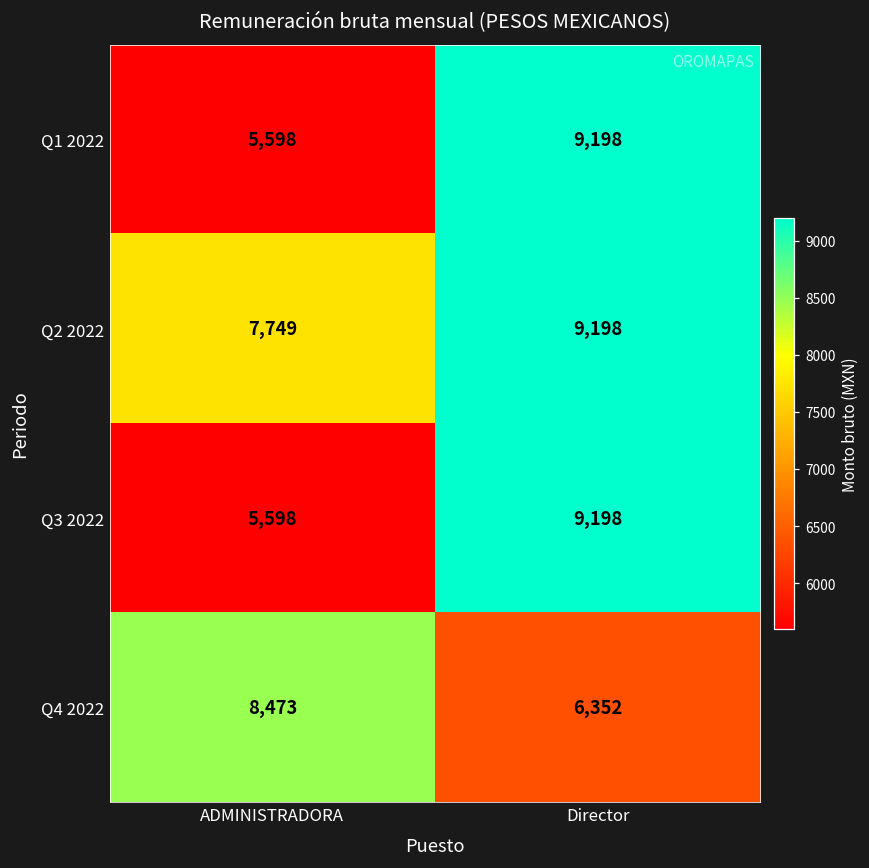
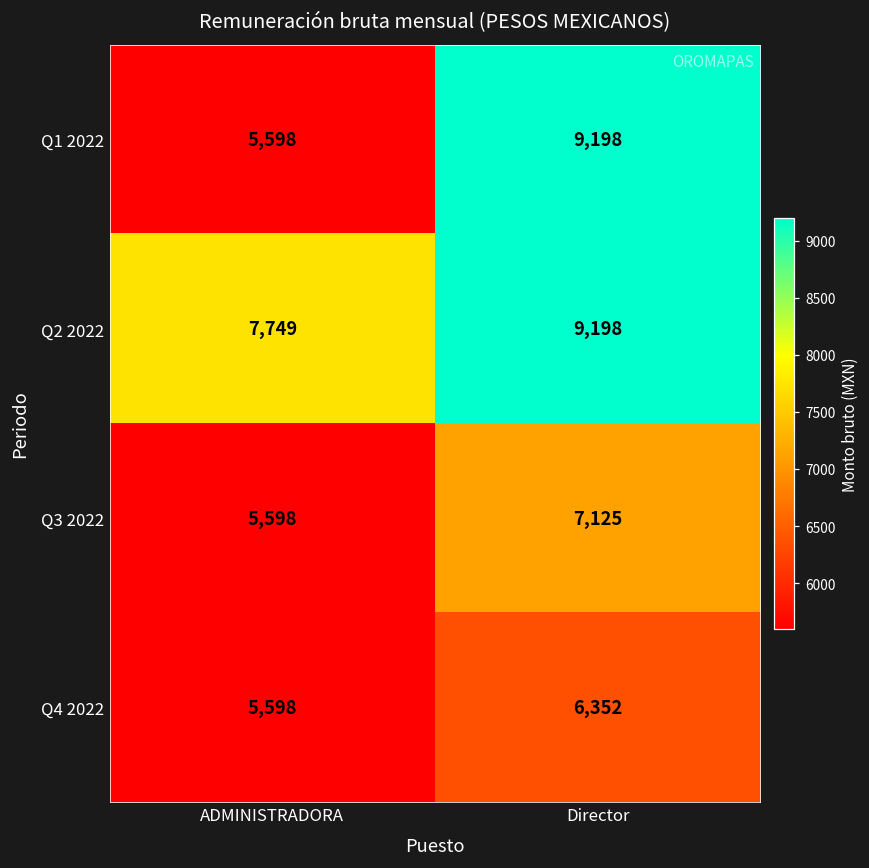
Q3 2022, Director: 9,198 -> 7,125
Q4 2022, ADMINISTRADORA: 8,473 -> 5,598
